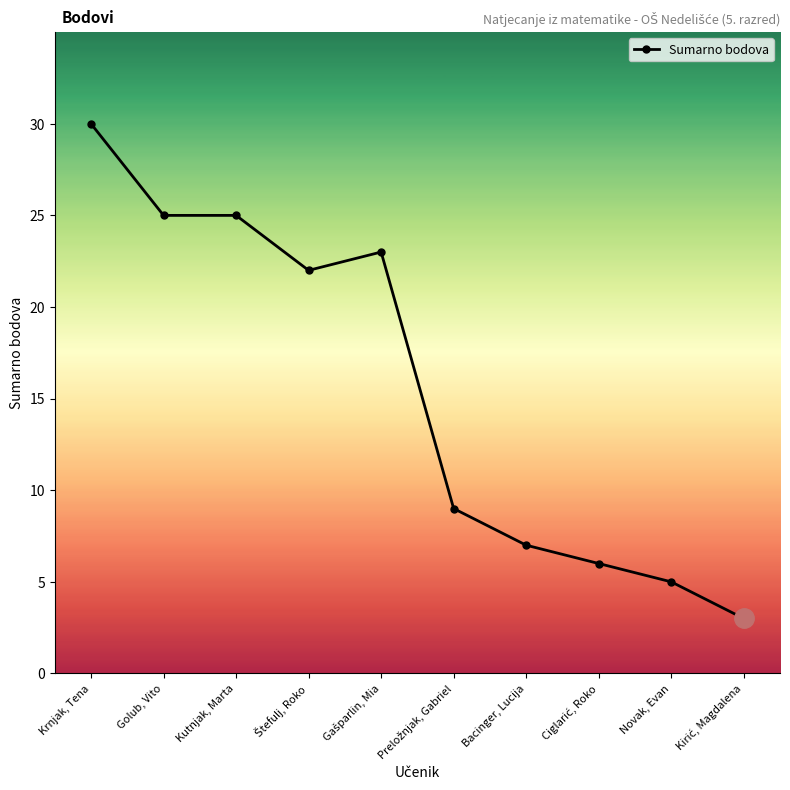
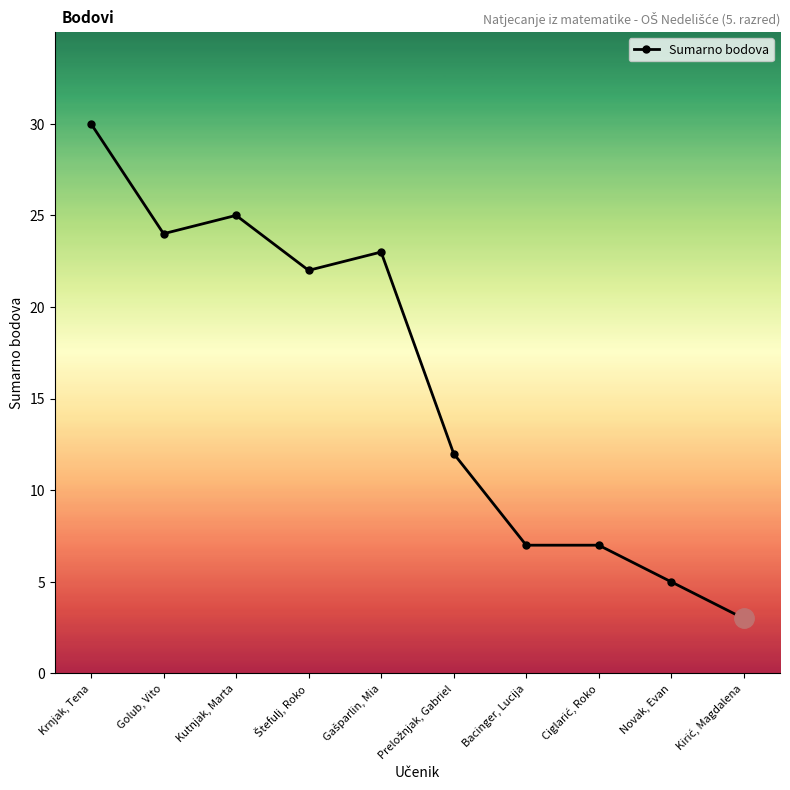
Sumarno bodova, Golub, Vito: 25 -> 24
Sumarno bodova, Preložnjak, Gabriel: 9 -> 12
Sumarno bodova, Ciglarić, Roko: 6 -> 7
